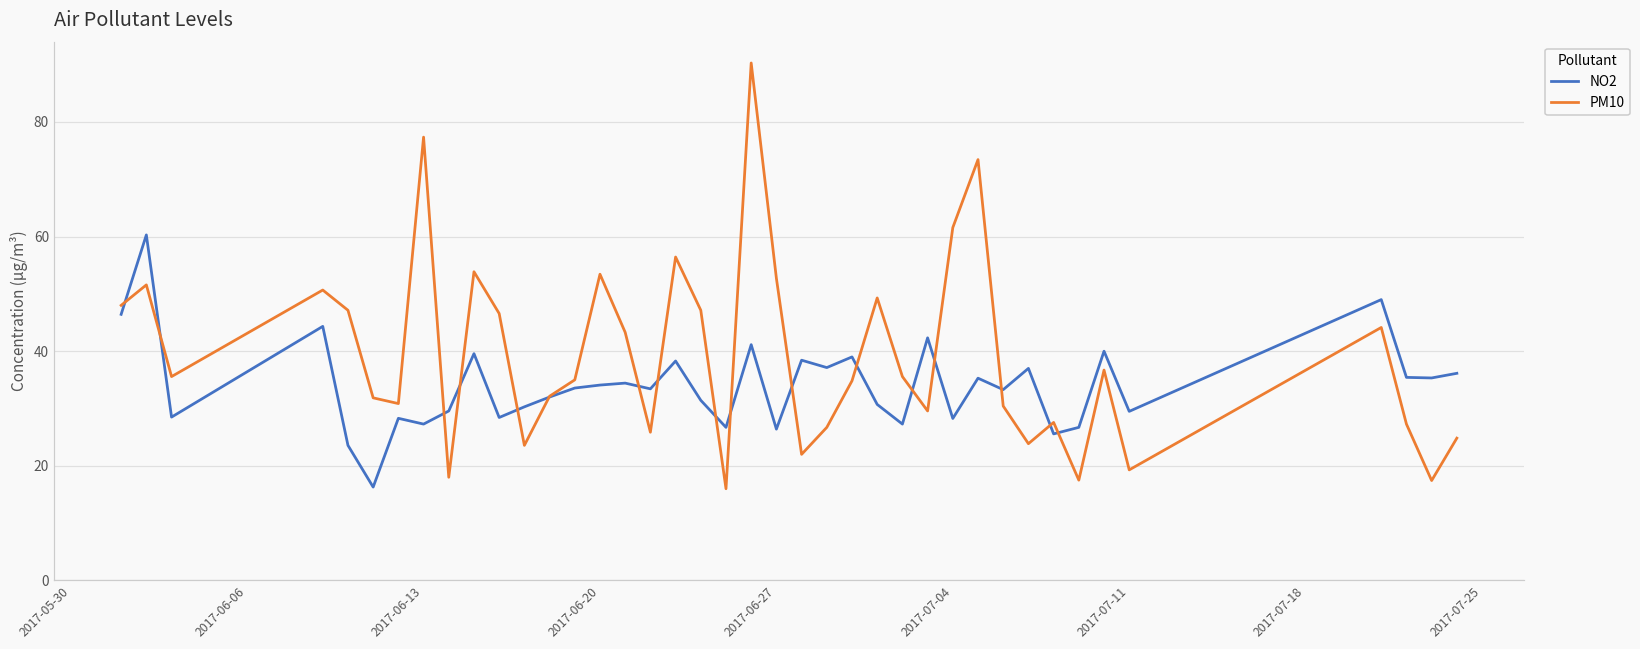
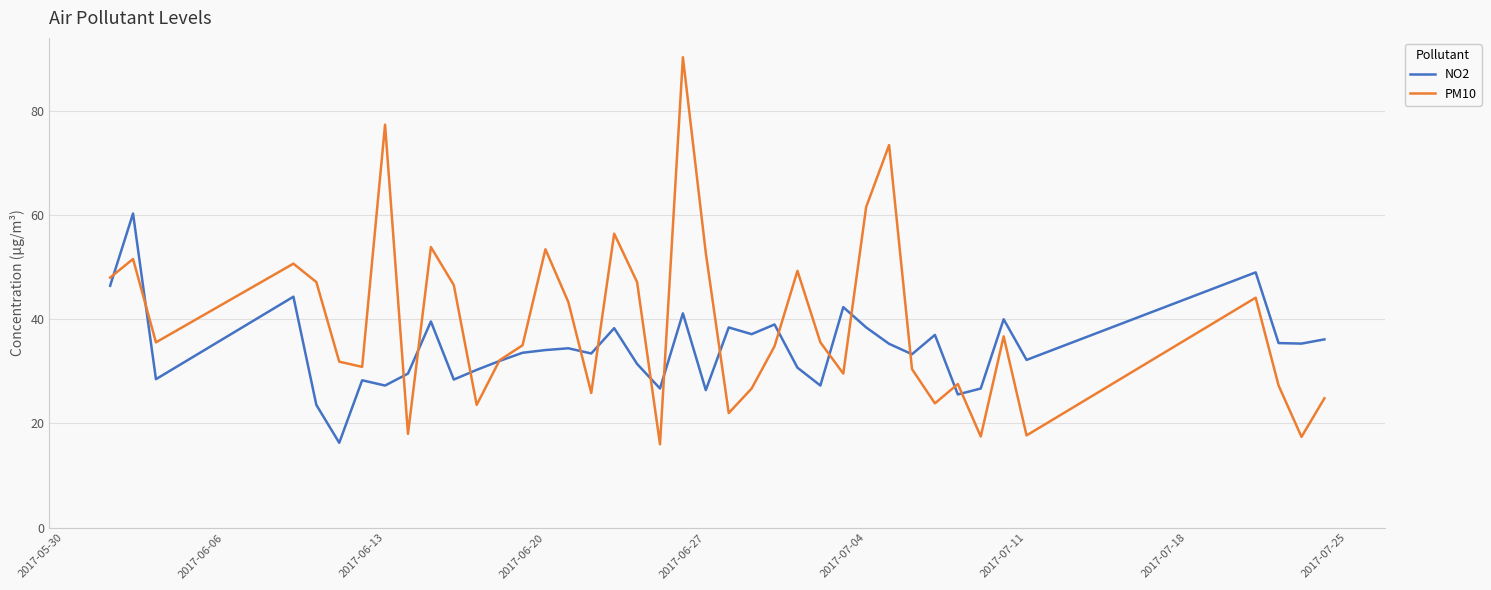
NO2, 2017-07-04: 28 -> 38
NO2, 2017-07-11: 30 -> 32
PM10, 2017-07-11: 19 -> 18
